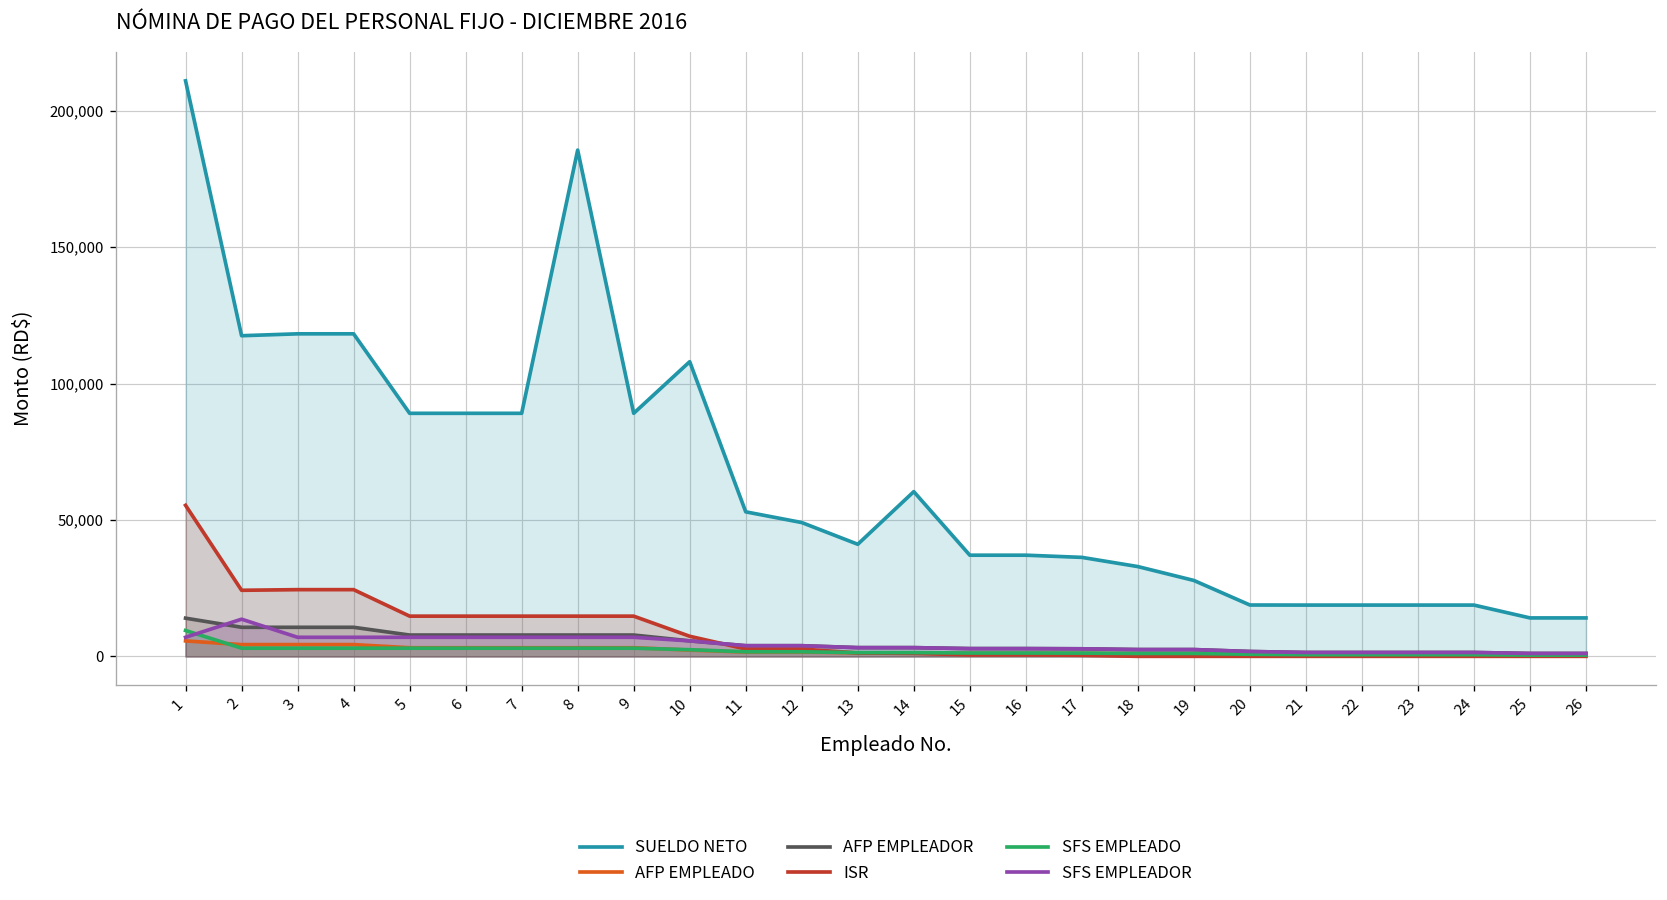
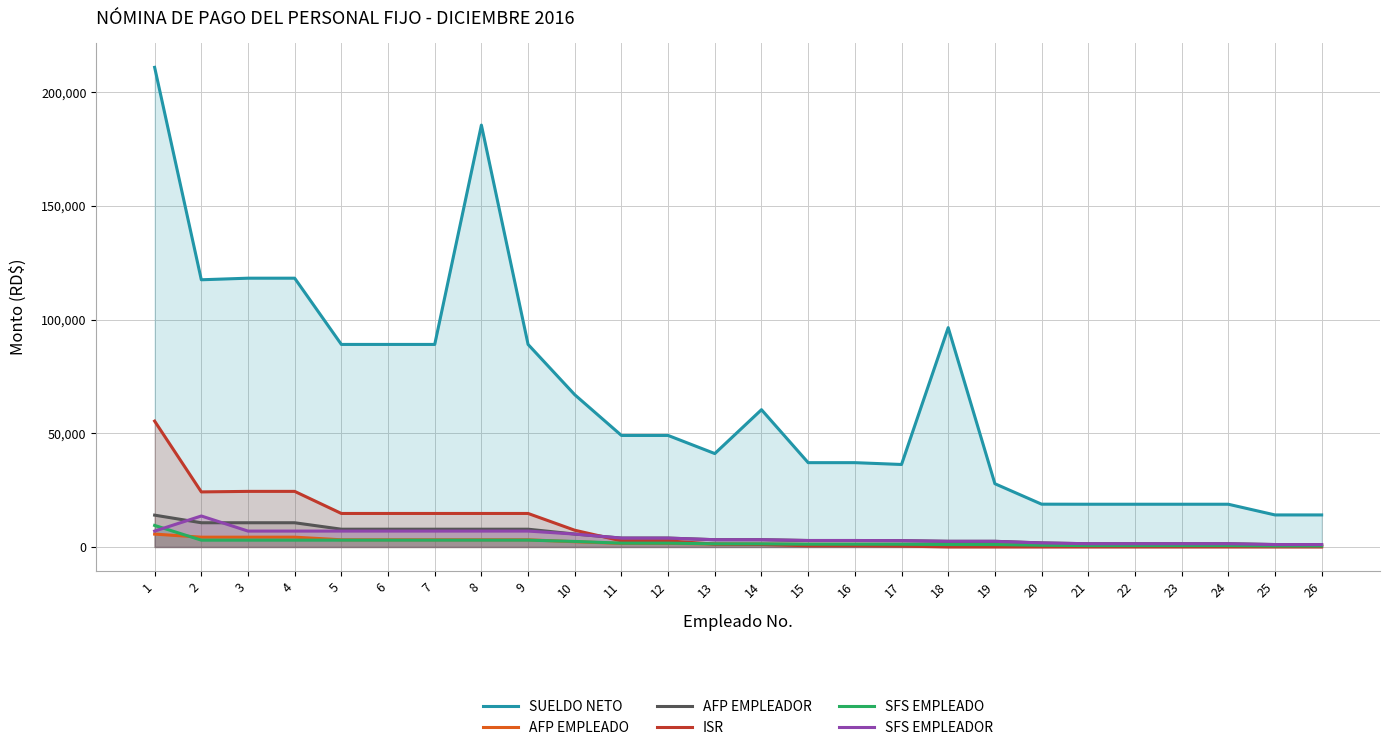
SUELDO NETO, 10: 108,000 -> 67,000
SUELDO NETO, 11: 53,000 -> 49,000
SUELDO NETO, 18: 33,000 -> 96,000
